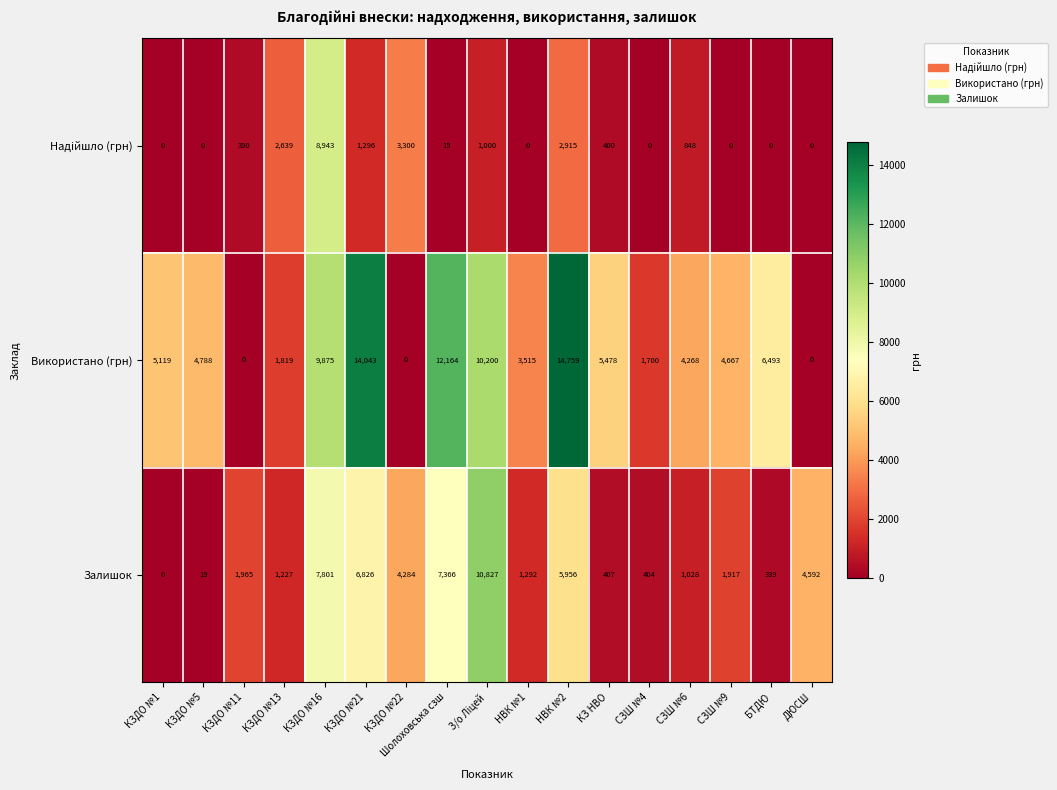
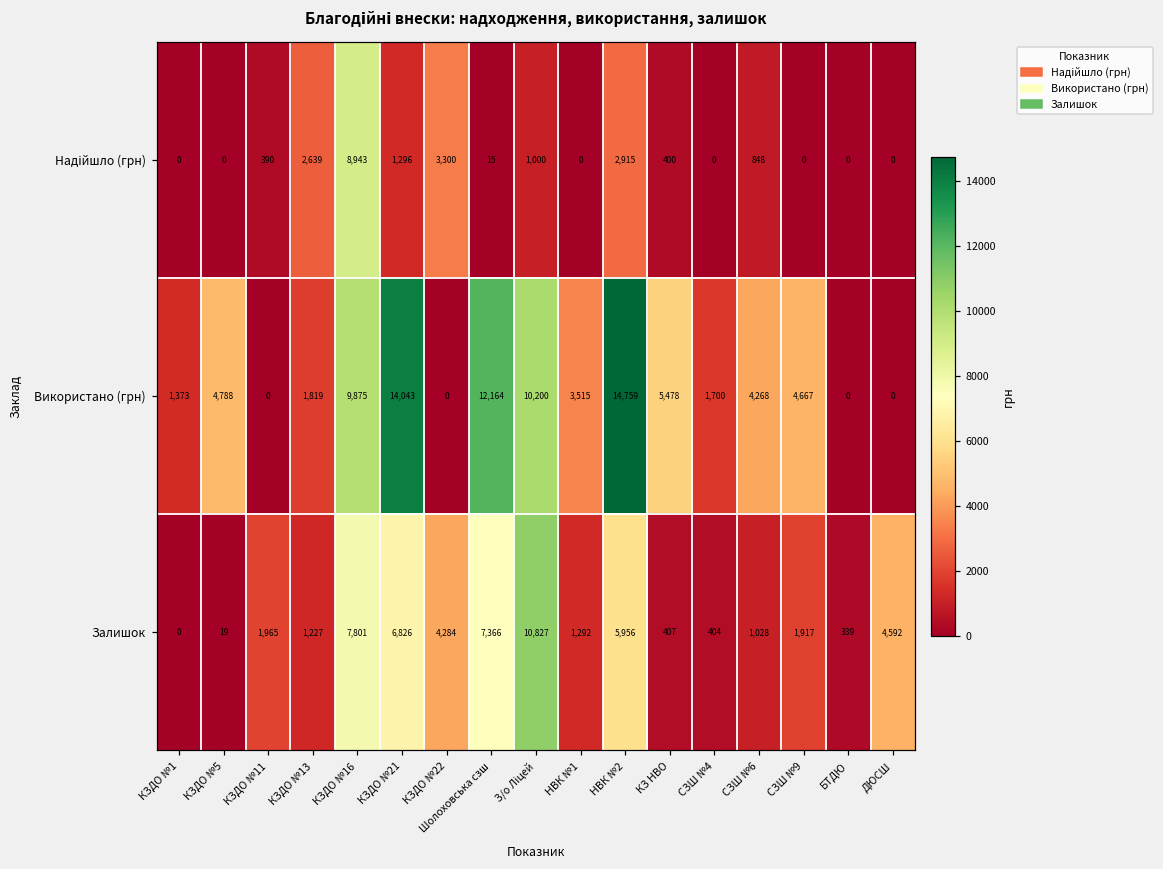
Використано (грн), КЗДО №1: 5,119 -> 1,373
Використано (грн), БТДЮ: 6,493 -> 0
